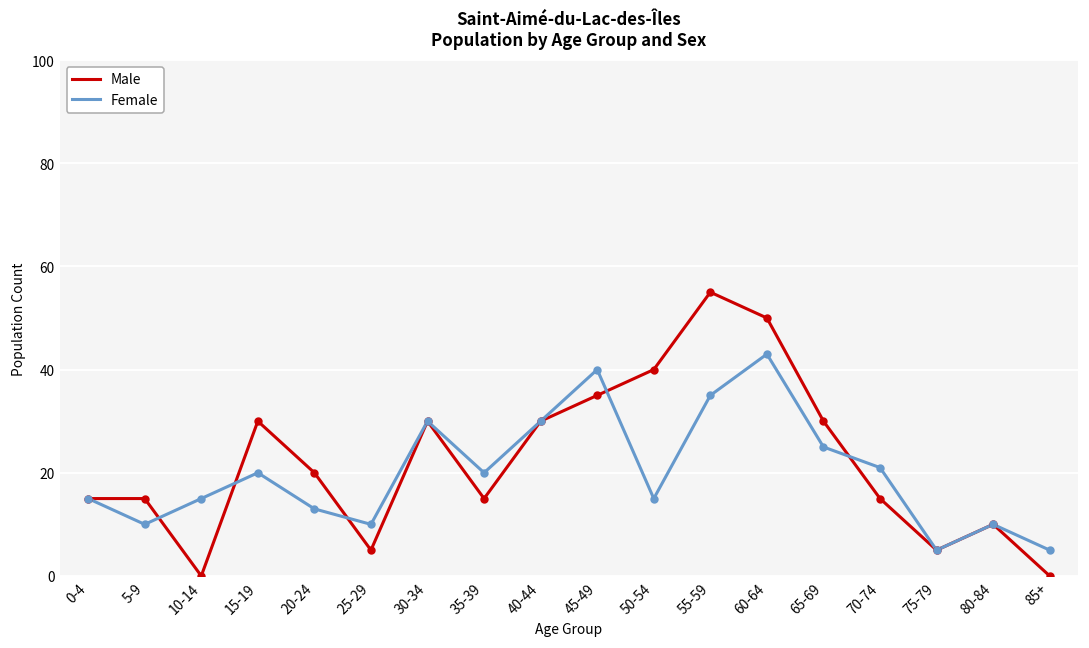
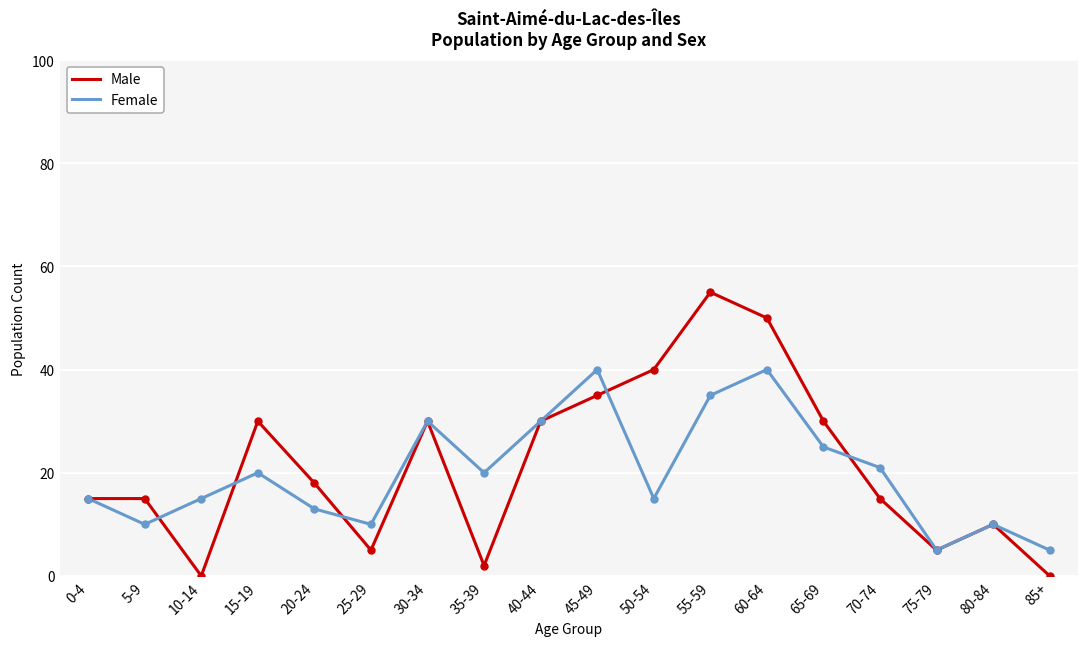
Male, 20-24: 20 -> 18
Male, 35-39: 15 -> 2
Female, 60-64: 43 -> 40
